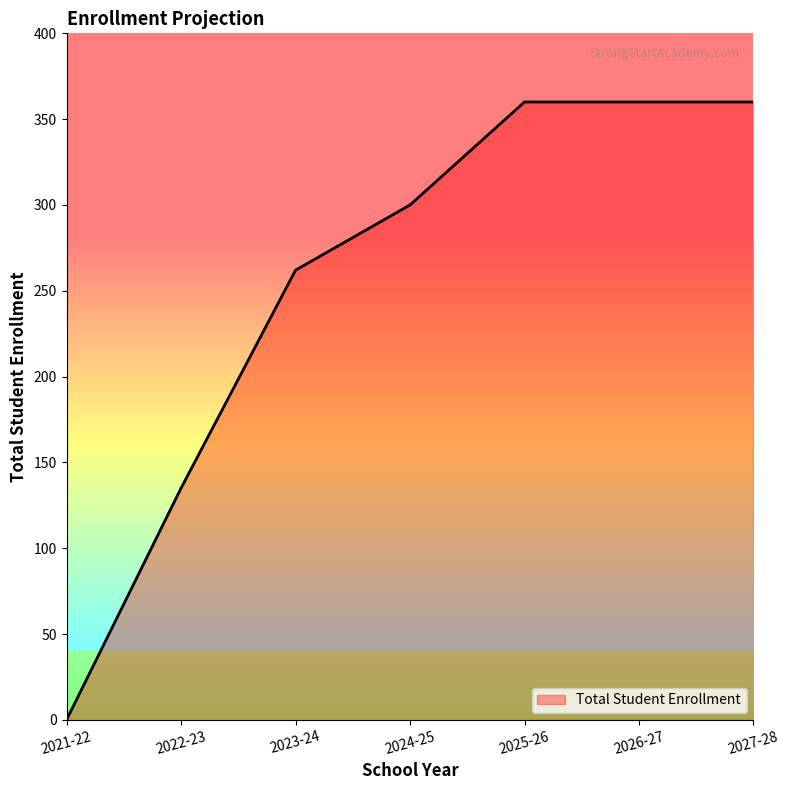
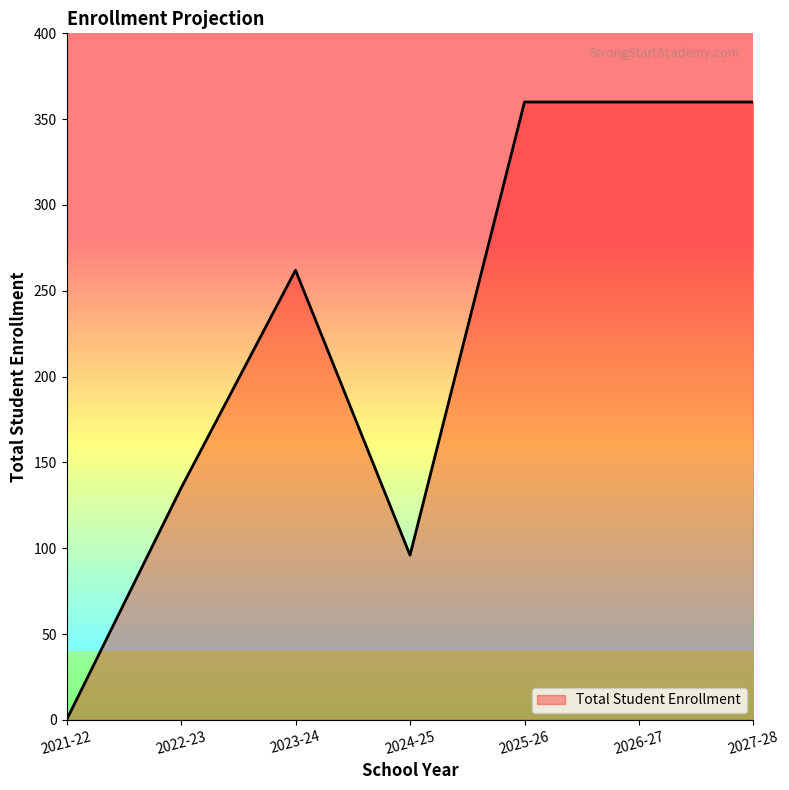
2024-25: 300 -> 96
